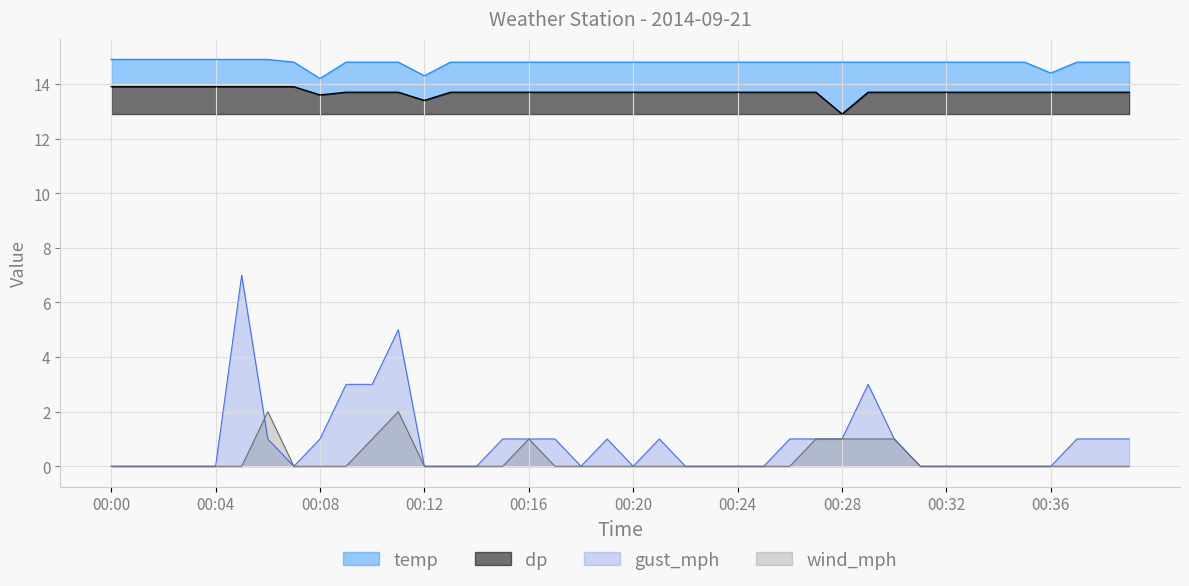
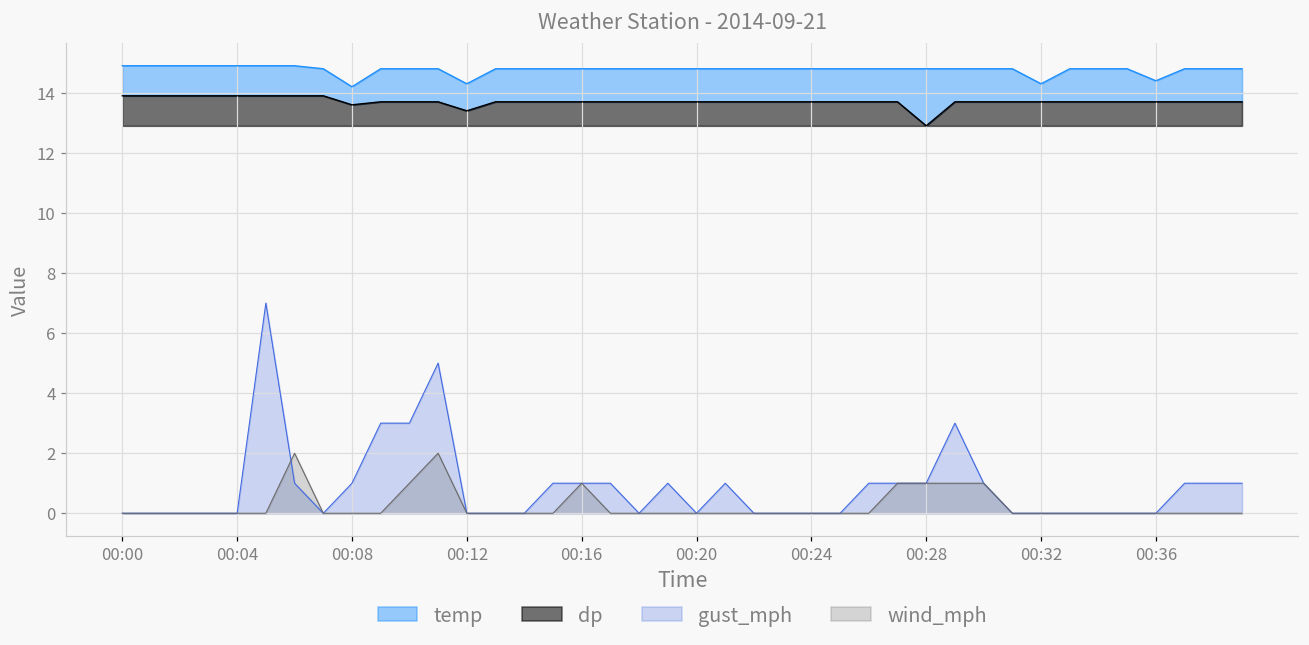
temp, 00:32: 14.8 -> 14.3
